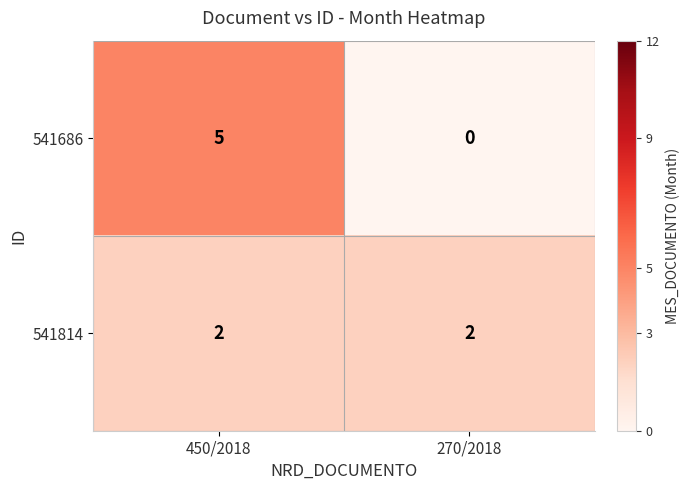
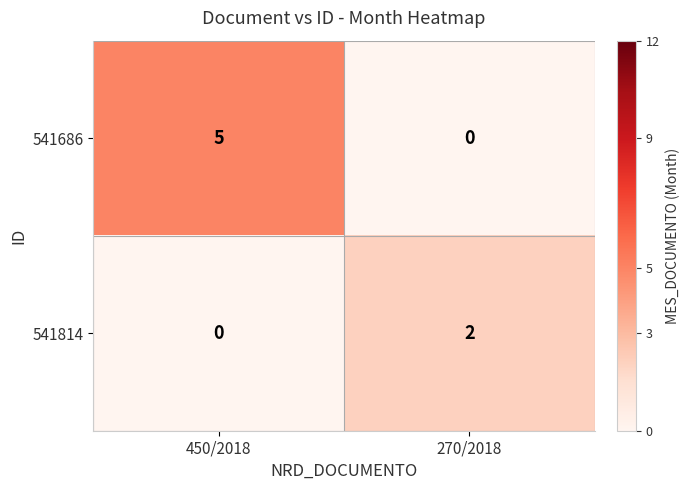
541814, 450/2018: 2 -> 0
